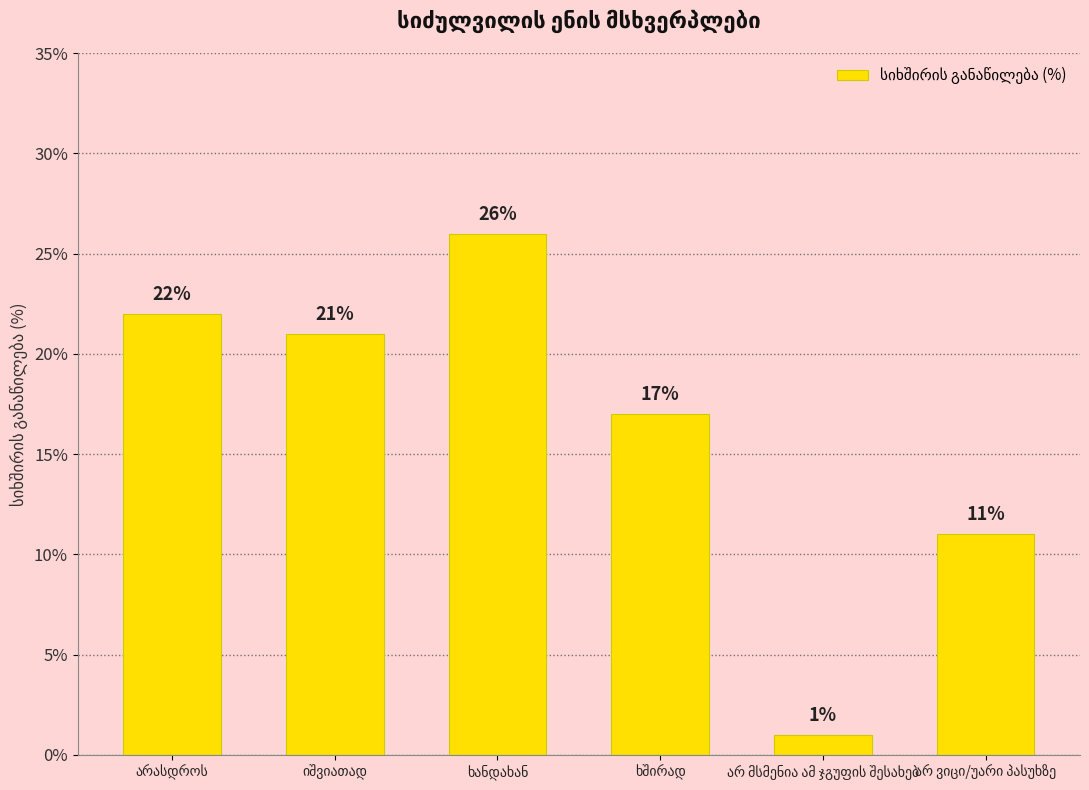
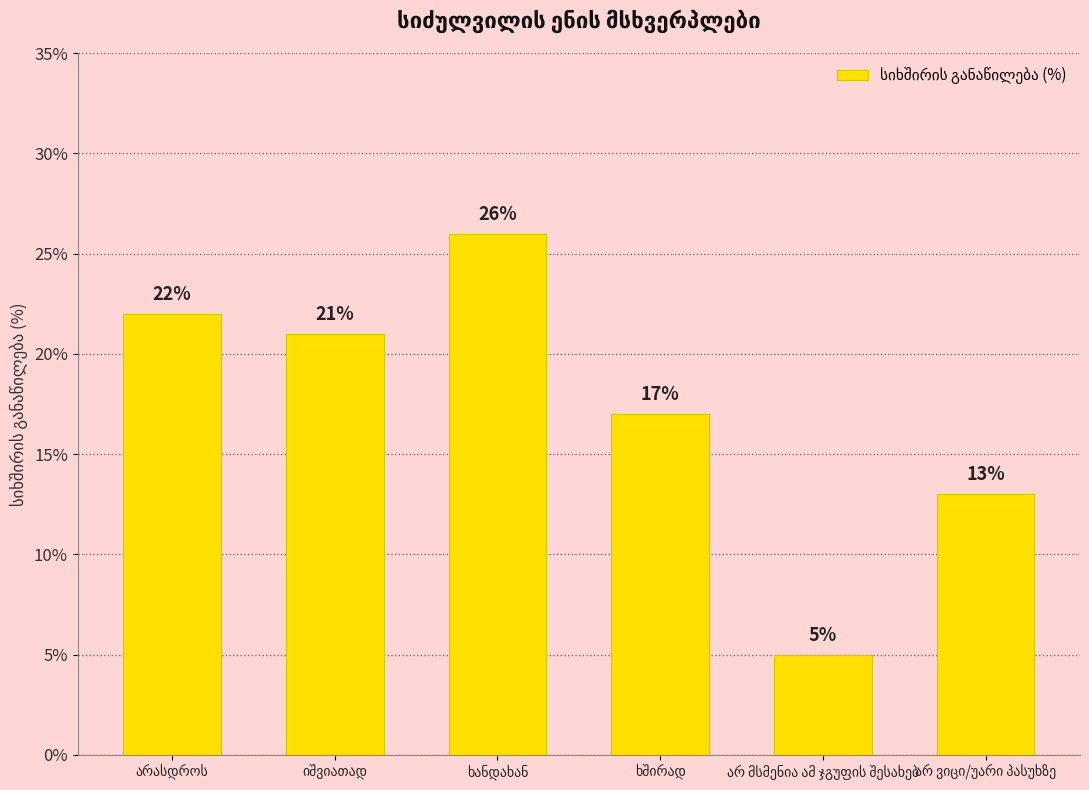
არ მსმენია ამ ჯგუფის შესახებ: 1% -> 5%
არ ვიცი/უარი პასუხზე: 11% -> 13%
